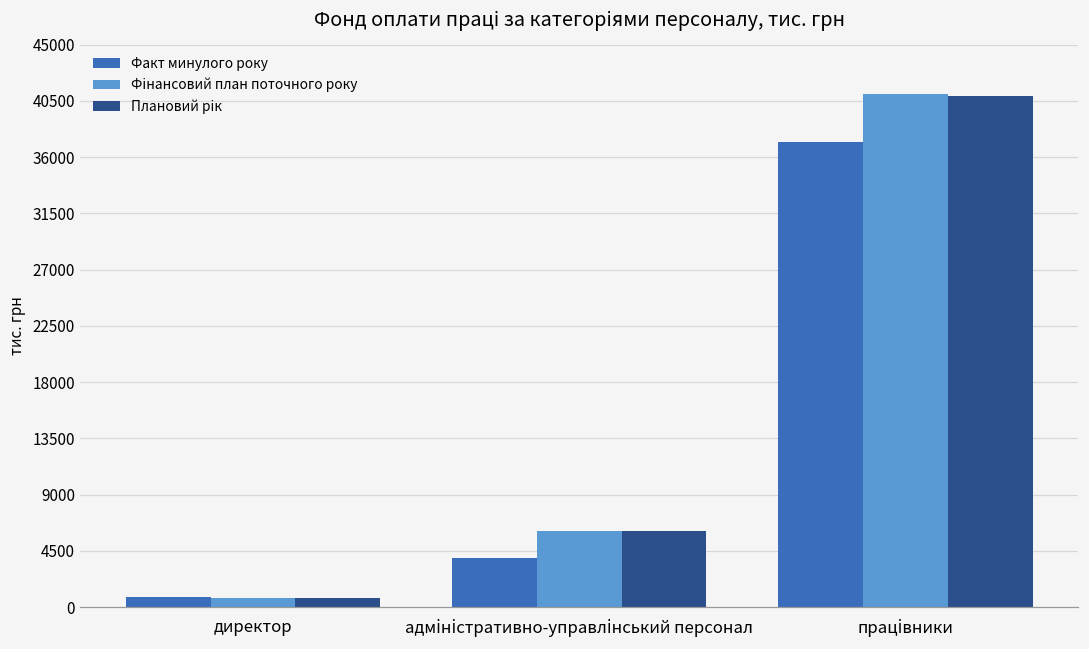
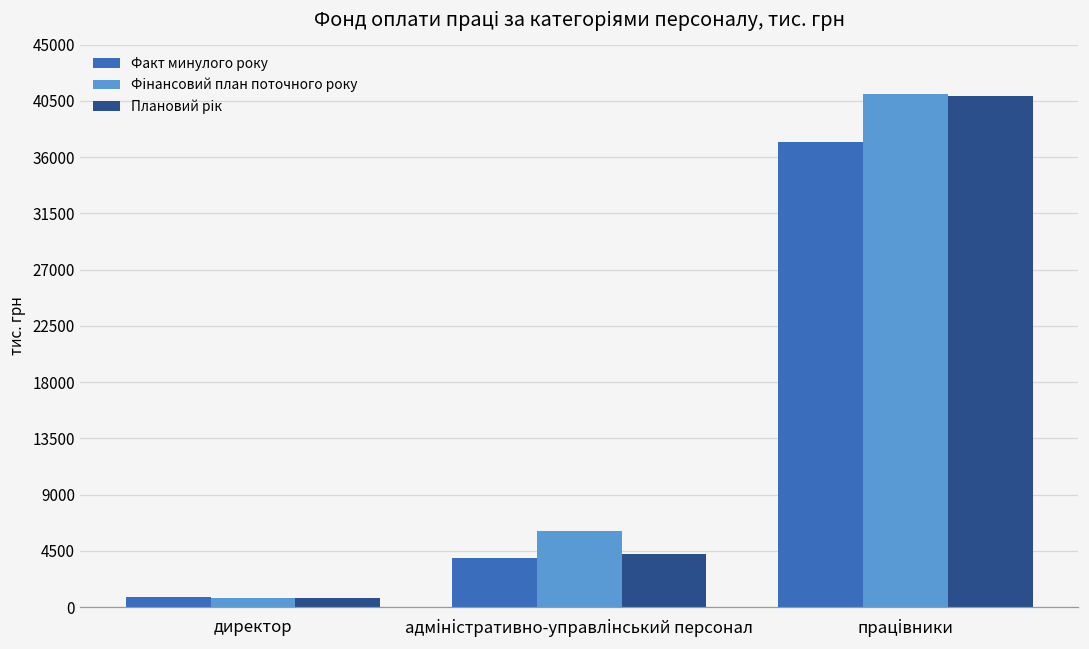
Плановий рік, адміністративно-управлінський персонал: 6100 -> 4200
